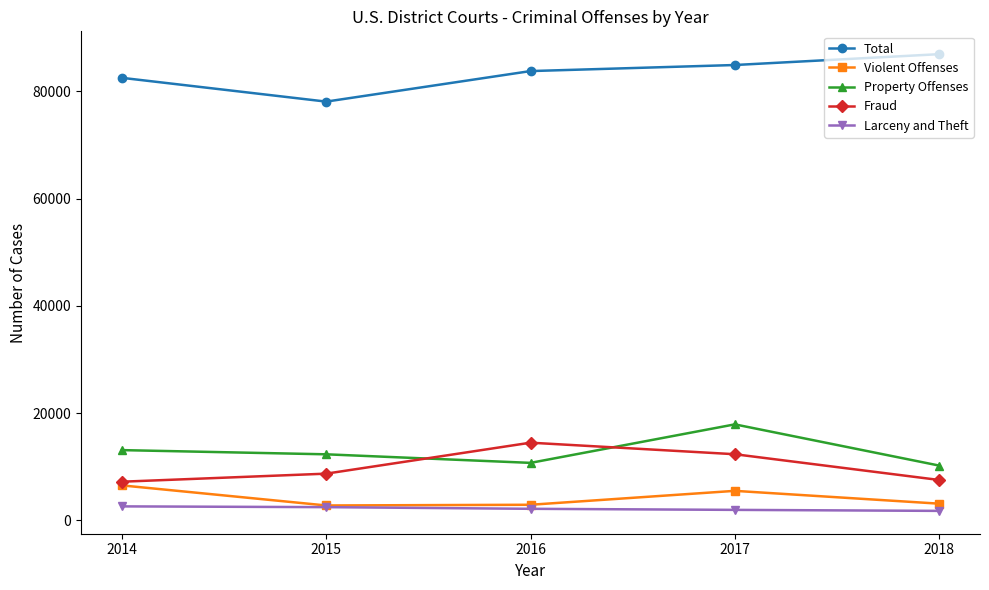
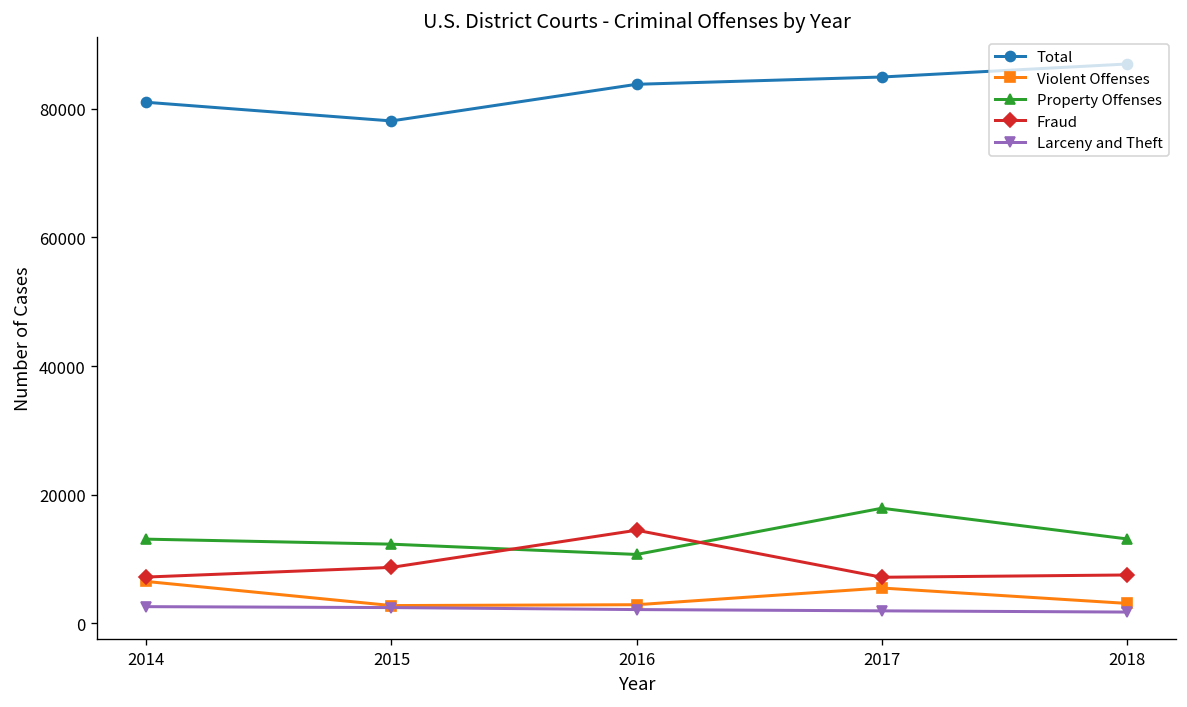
Total, 2014: 83000 -> 81000
Fraud, 2017: 12000 -> 7000
Property Offenses, 2018: 10000 -> 13000
